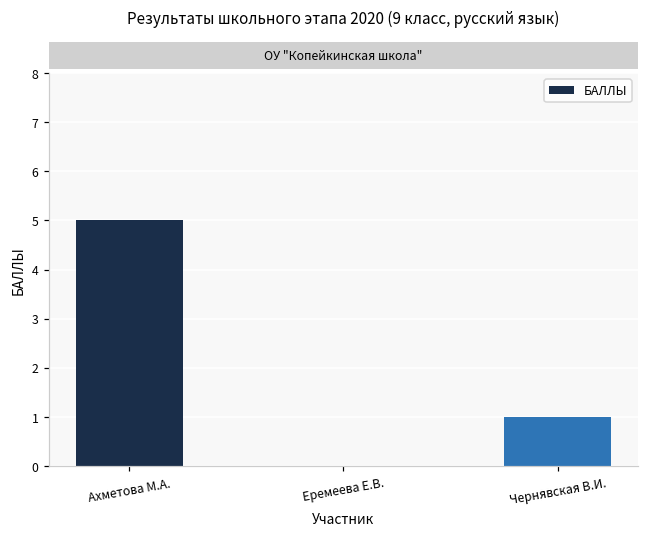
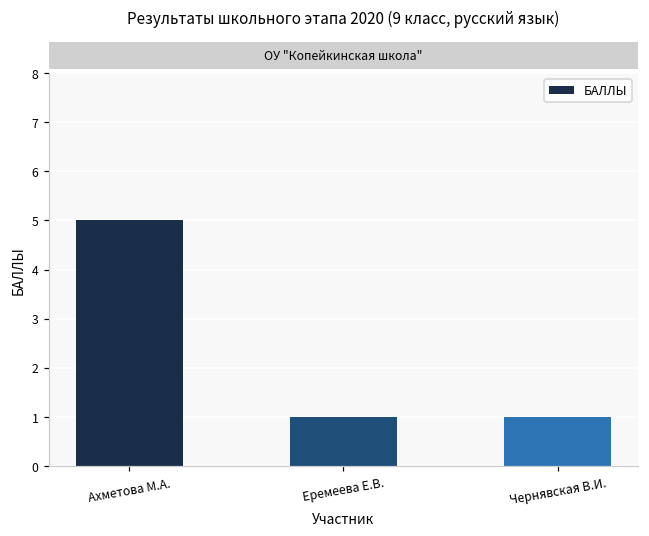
Еремеева Е.В.: 0 -> 1
